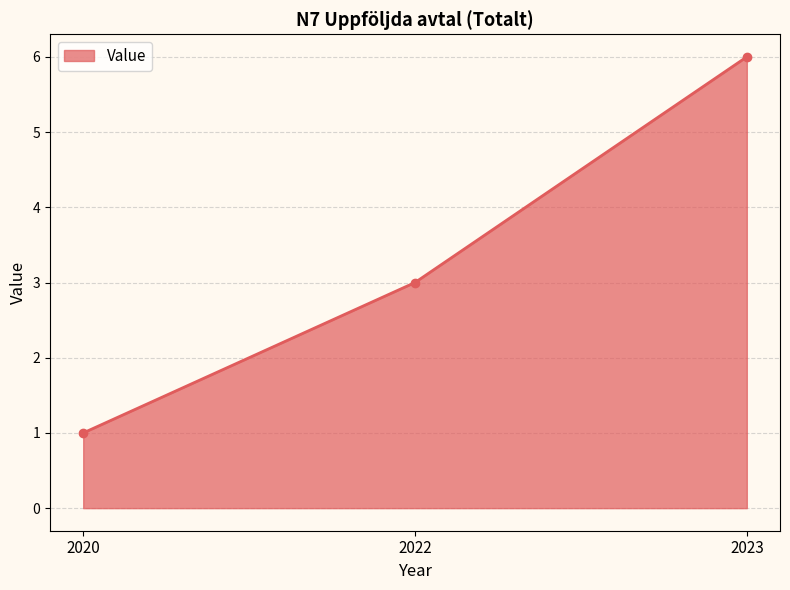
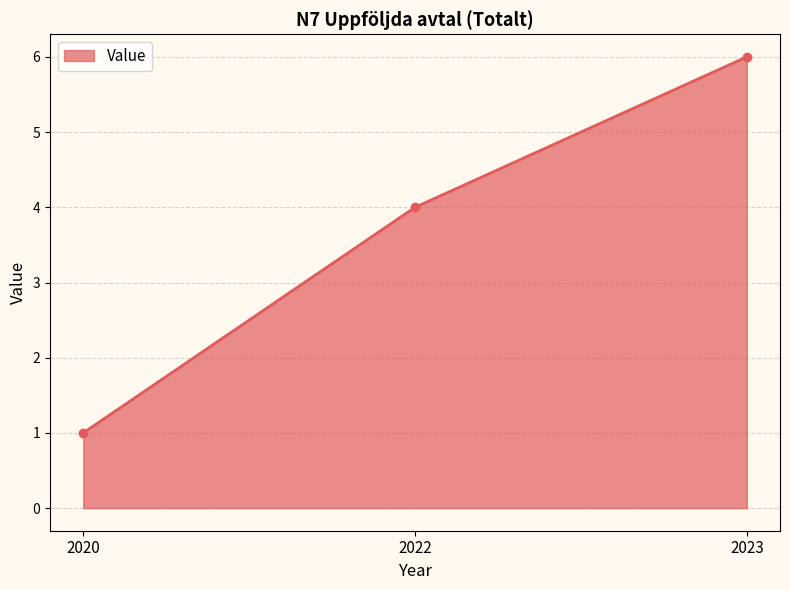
2022: 3 -> 4
